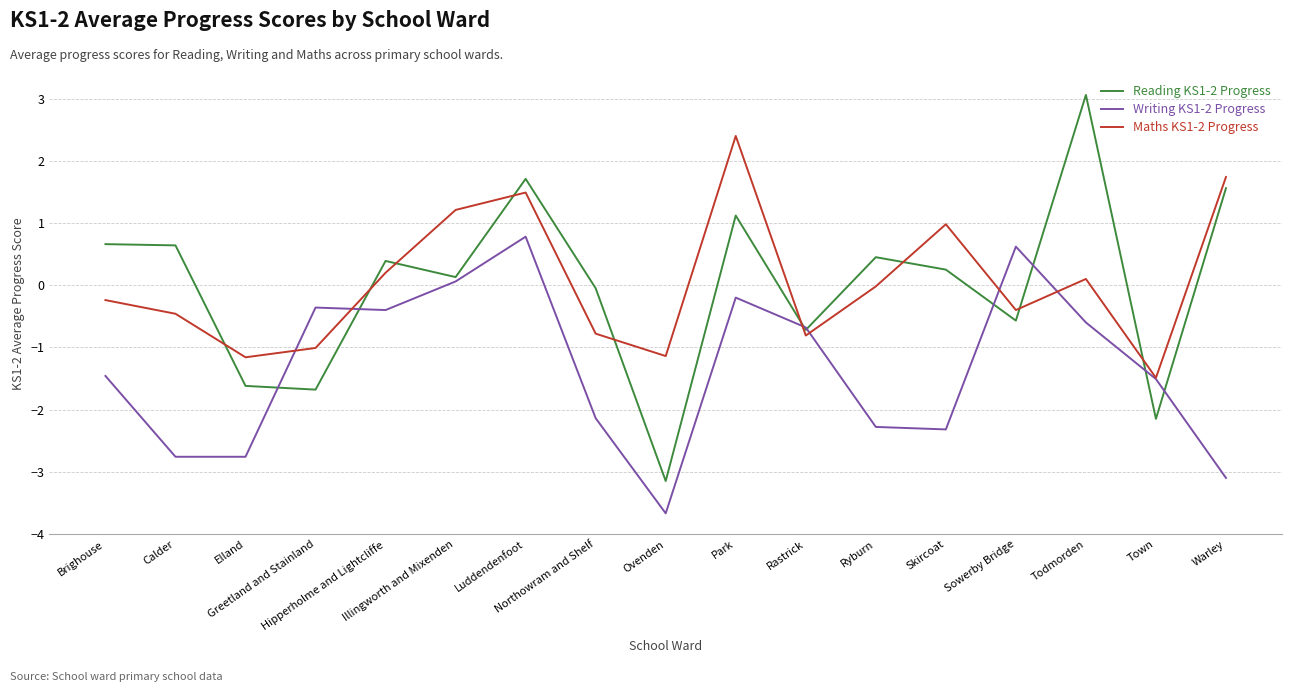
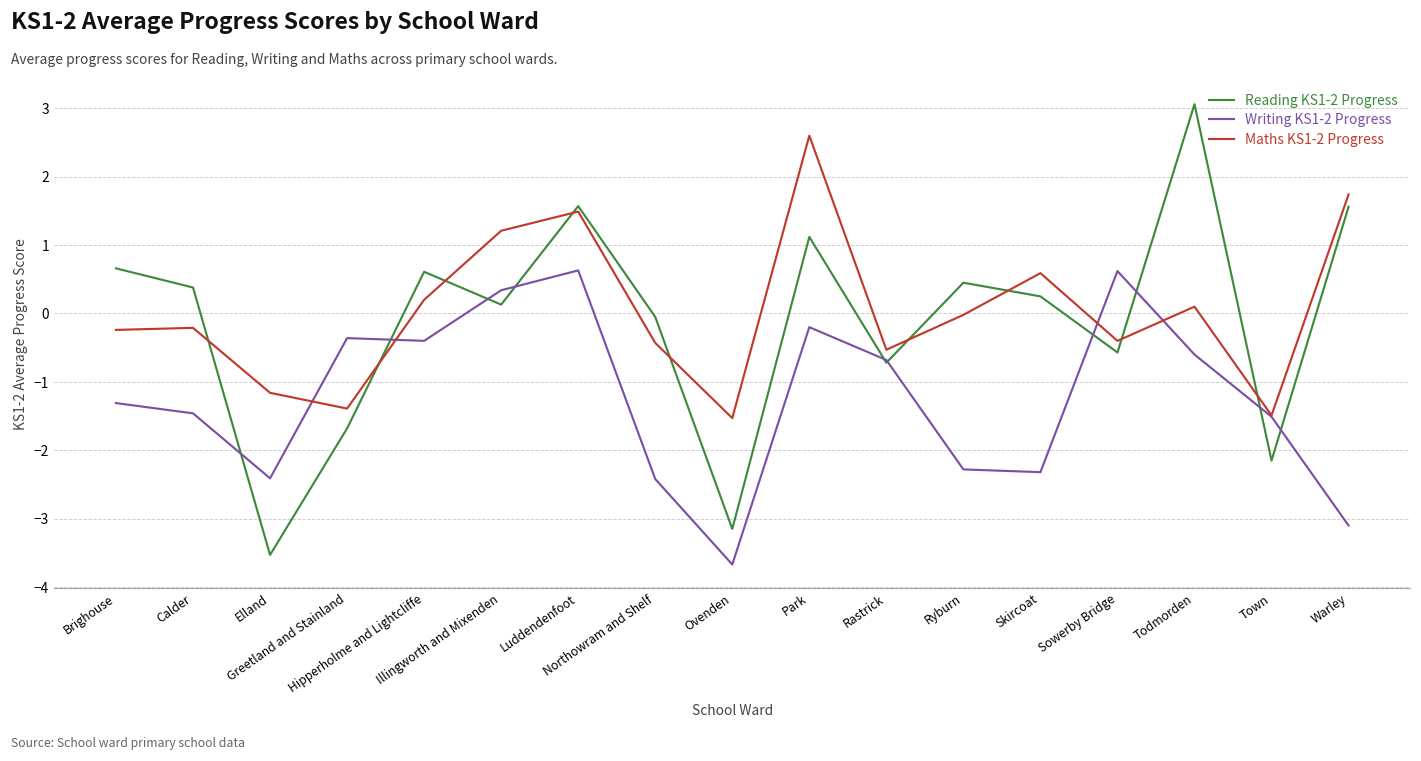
Writing KS1-2 Progress, Brighouse: -1.5 -> -1.3
Reading KS1-2 Progress, Calder: 0.6 -> 0.4
Writing KS1-2 Progress, Calder: -2.8 -> -1.5
Maths KS1-2 Progress, Calder: -0.5 -> -0.2
Reading KS1-2 Progress, Elland: -1.6 -> -3.5
Writing KS1-2 Progress, Elland: -2.8 -> -2.4
Maths KS1-2 Progress, Greetland and Stainland: -1.0 -> -1.4
Reading KS1-2 Progress, Hipperholme and Lightcliffe: 0.4 -> 0.6
Writing KS1-2 Progress, Illingworth and Mixenden: 0.1 -> 0.3
Reading KS1-2 Progress, Luddendenfoot: 1.7 -> 1.6
Writing KS1-2 Progress, Luddendenfoot: 0.8 -> 0.6
Writing KS1-2 Progress, Northowram and Shelf: -2.1 -> -2.4
Maths KS1-2 Progress, Northowram and Shelf: -0.8 -> -0.4
Maths KS1-2 Progress, Ovenden: -1.1 -> -1.5
Maths KS1-2 Progress, Park: 2.4 -> 2.6
Maths KS1-2 Progress, Rastrick: -0.8 -> -0.5
Maths KS1-2 Progress, Skircoat: 1.0 -> 0.6
